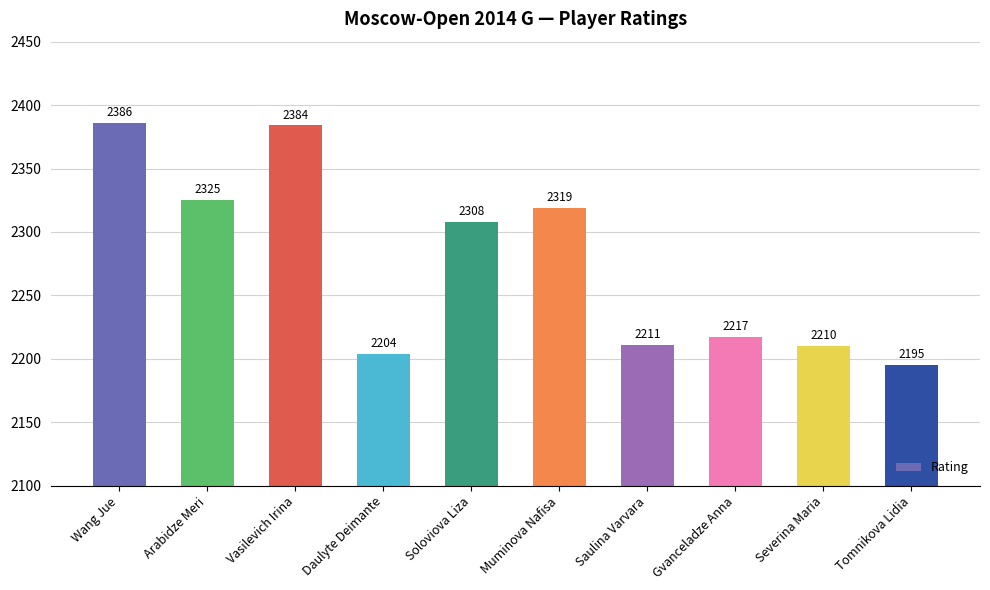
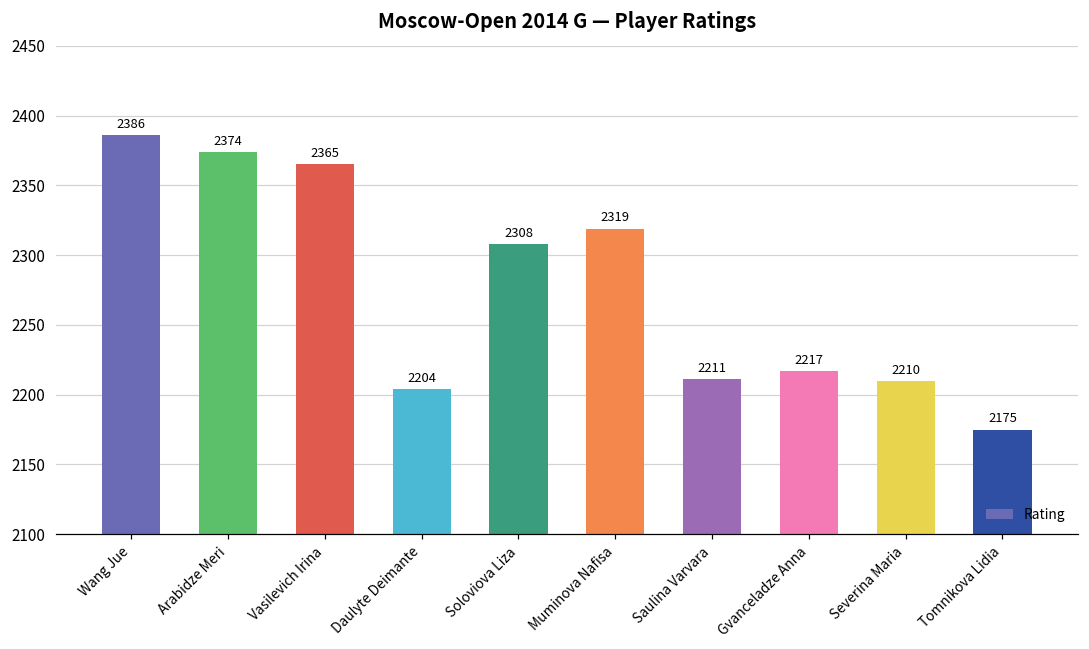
Arabidze Meri: 2325 -> 2374
Vasilevich Irina: 2384 -> 2365
Tomnikova Lidia: 2195 -> 2175
